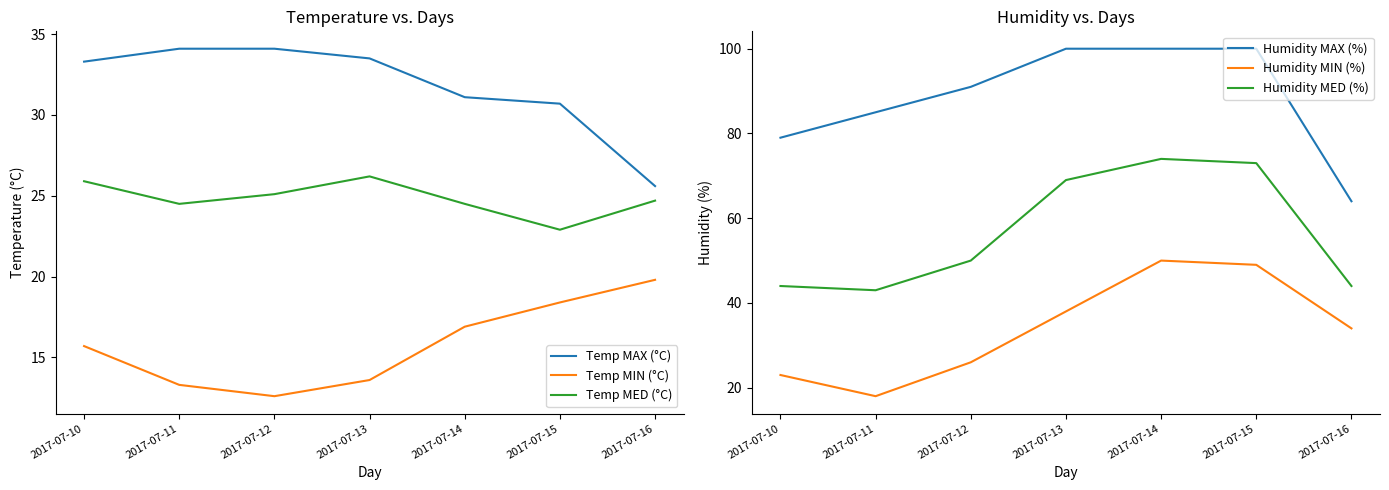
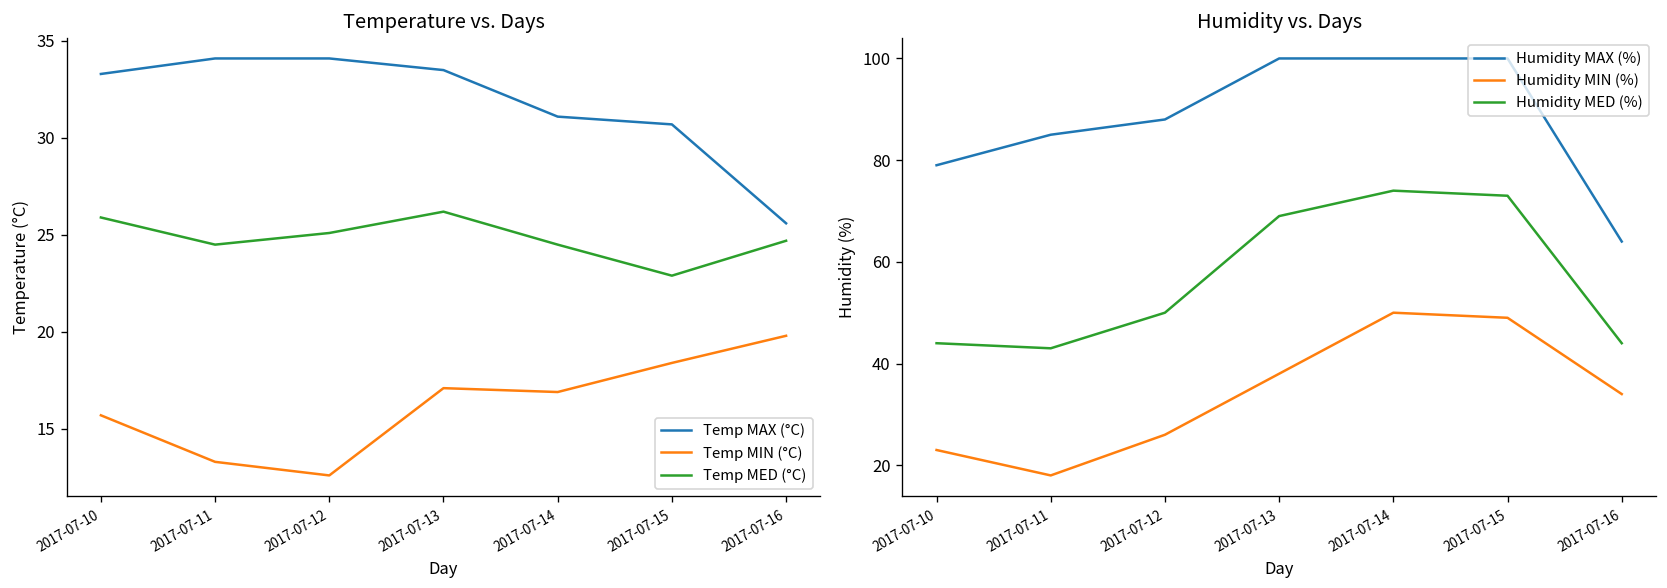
Temperature vs. Days, Temp MIN (°C), 2017-07-13: 13.6 -> 17.1
Humidity vs. Days, Humidity MAX (%), 2017-07-12: 91 -> 88
